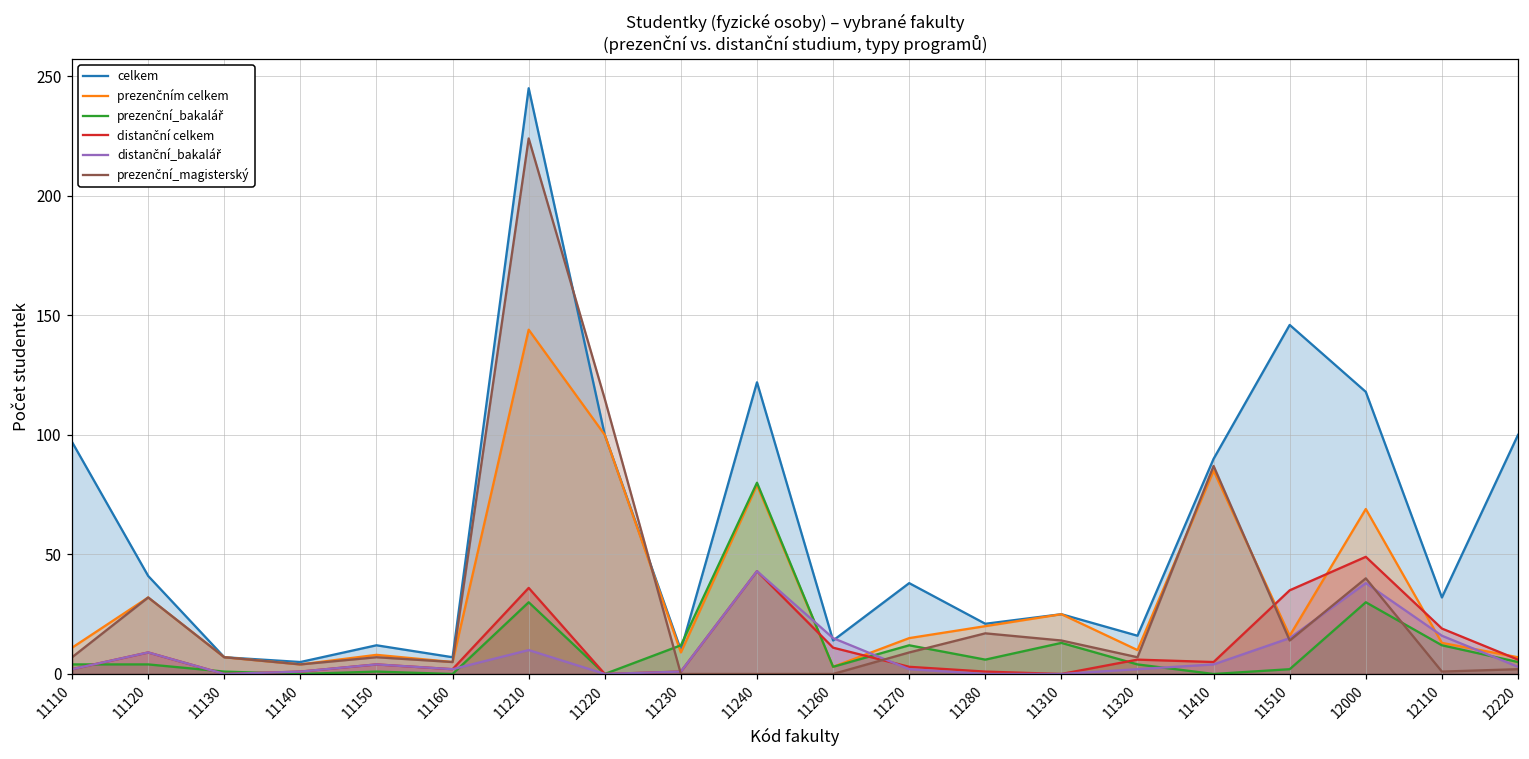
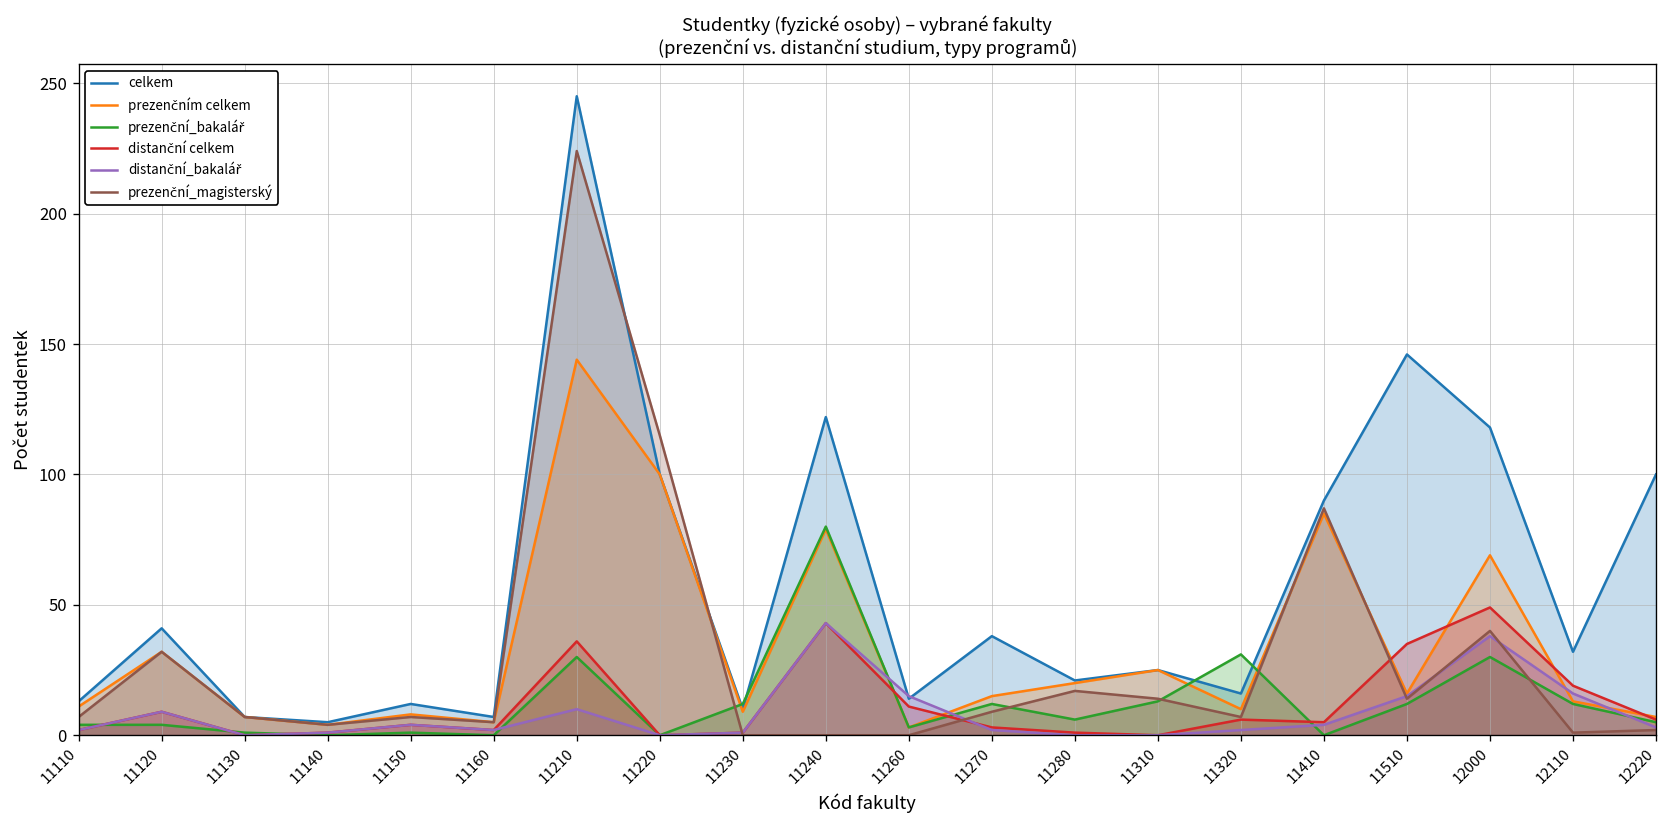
celkem, 11110: 97 -> 13
prezenční_bakalář, 11320: 4 -> 31
prezenční_bakalář, 11510: 2 -> 12
